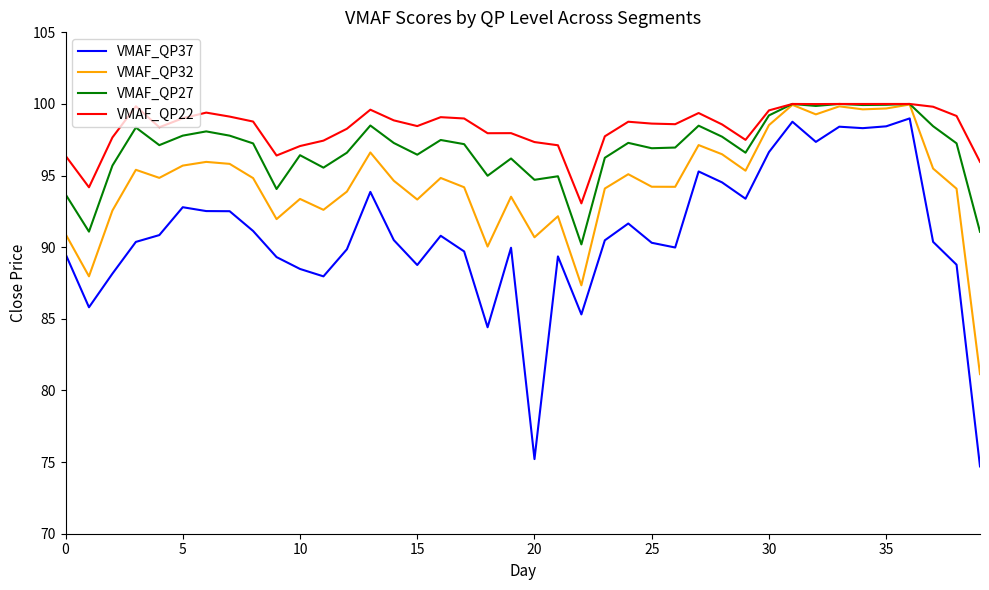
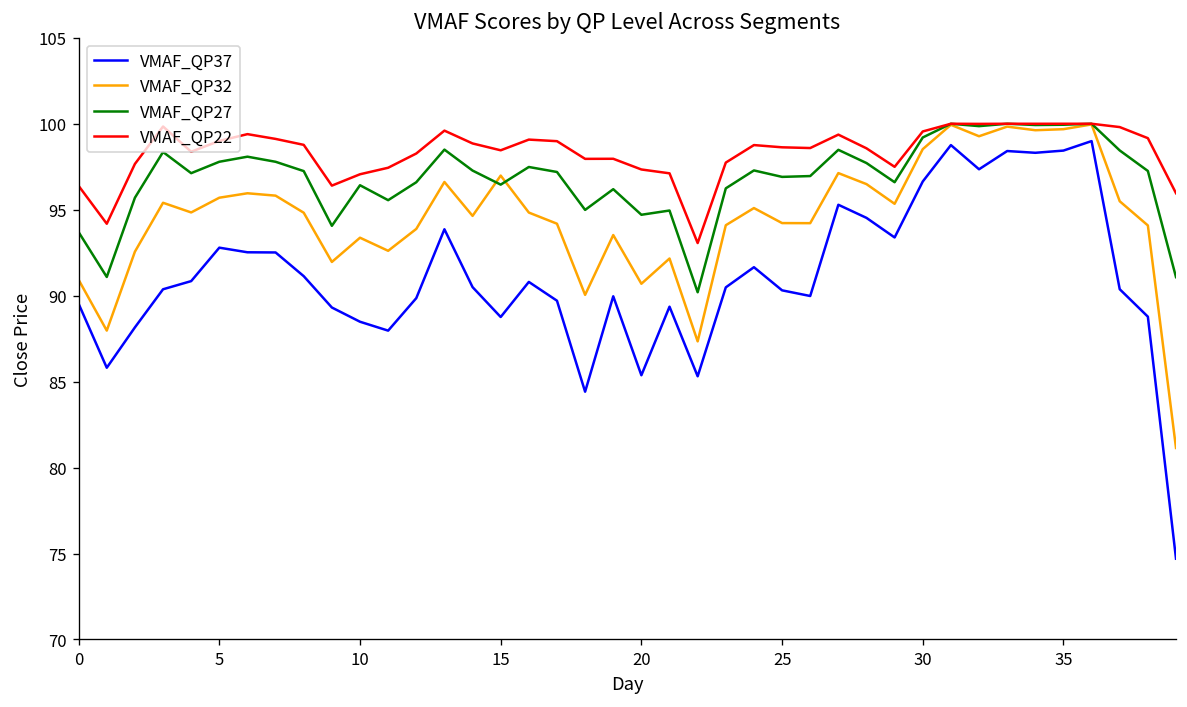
VMAF_QP32, 15: 93.3 -> 97.0
VMAF_QP37, 20: 75.2 -> 85.4
